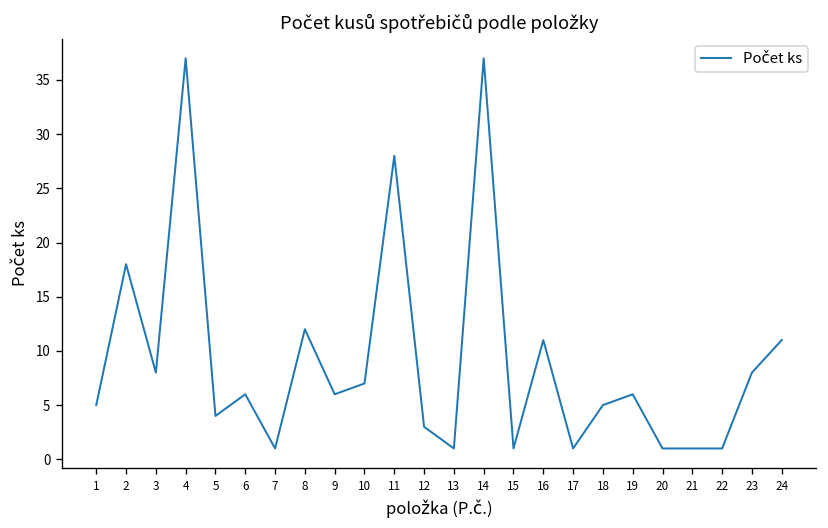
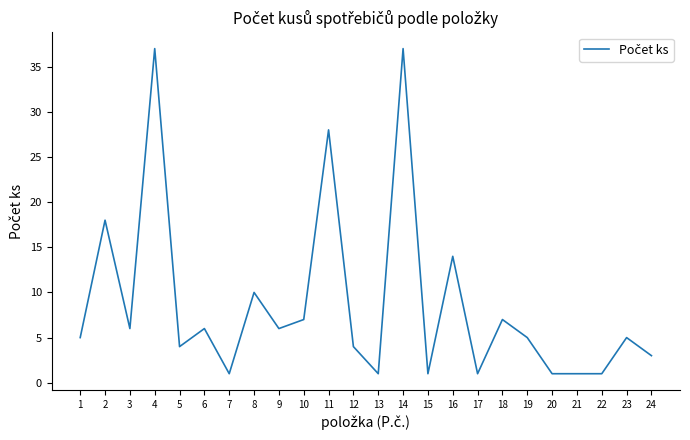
3: 8 -> 6
8: 12 -> 10
12: 3 -> 4
16: 11 -> 14
18: 5 -> 7
19: 6 -> 5
23: 8 -> 5
24: 11 -> 3
